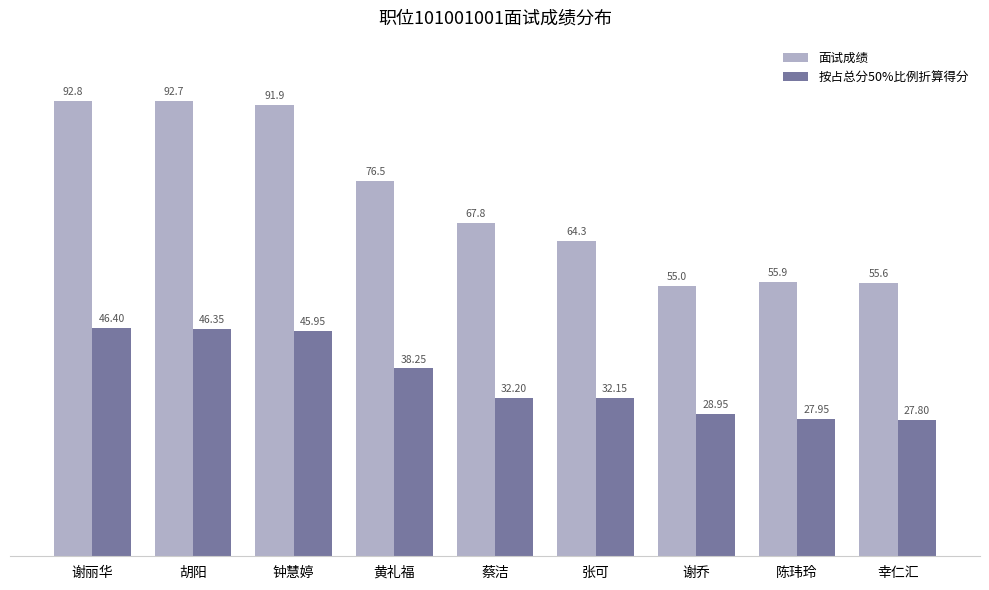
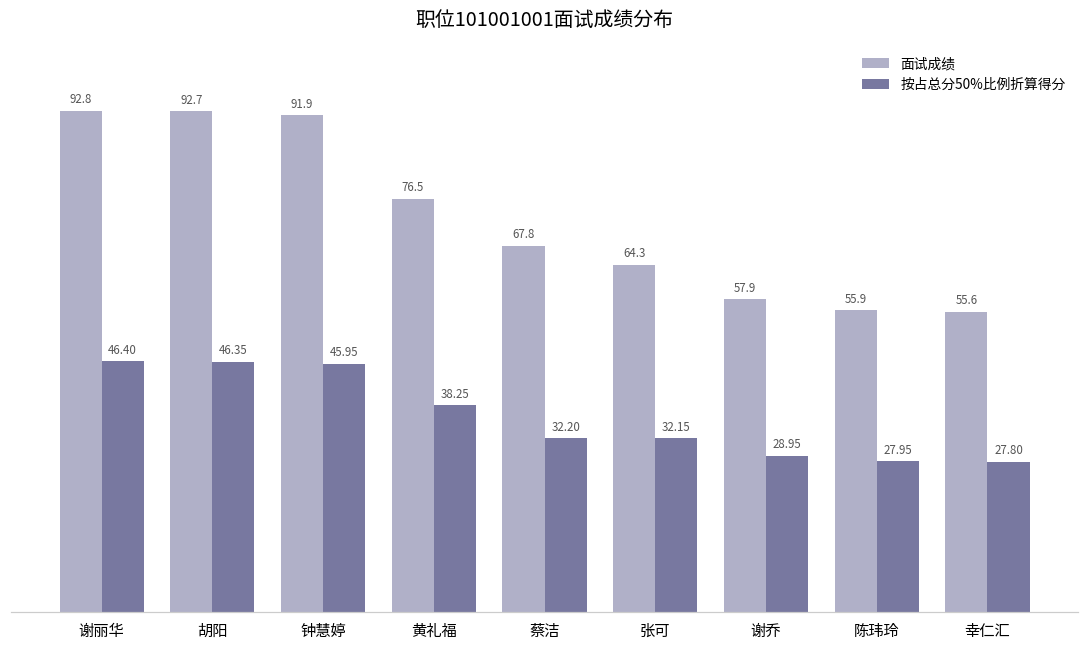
面试成绩, 谢乔: 55.0 -> 57.9
